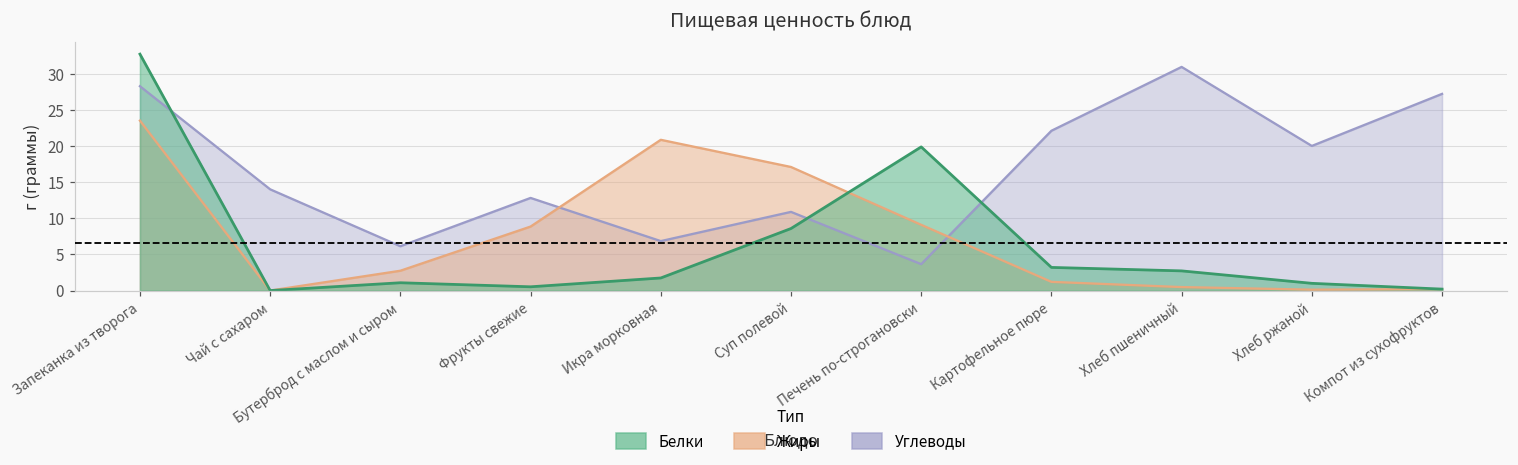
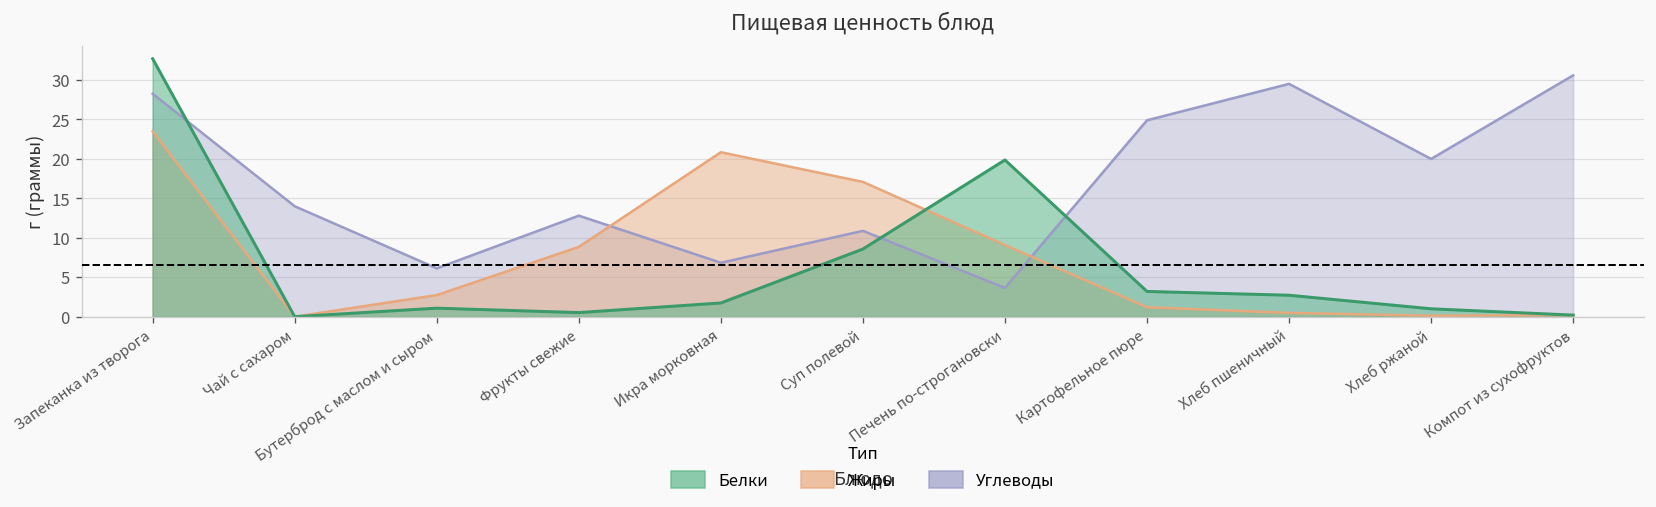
Углеводы, Картофельное пюре: 22 -> 25
Углеводы, Хлеб пшеничный: 31 -> 30
Углеводы, Компот из сухофруктов: 27 -> 31
